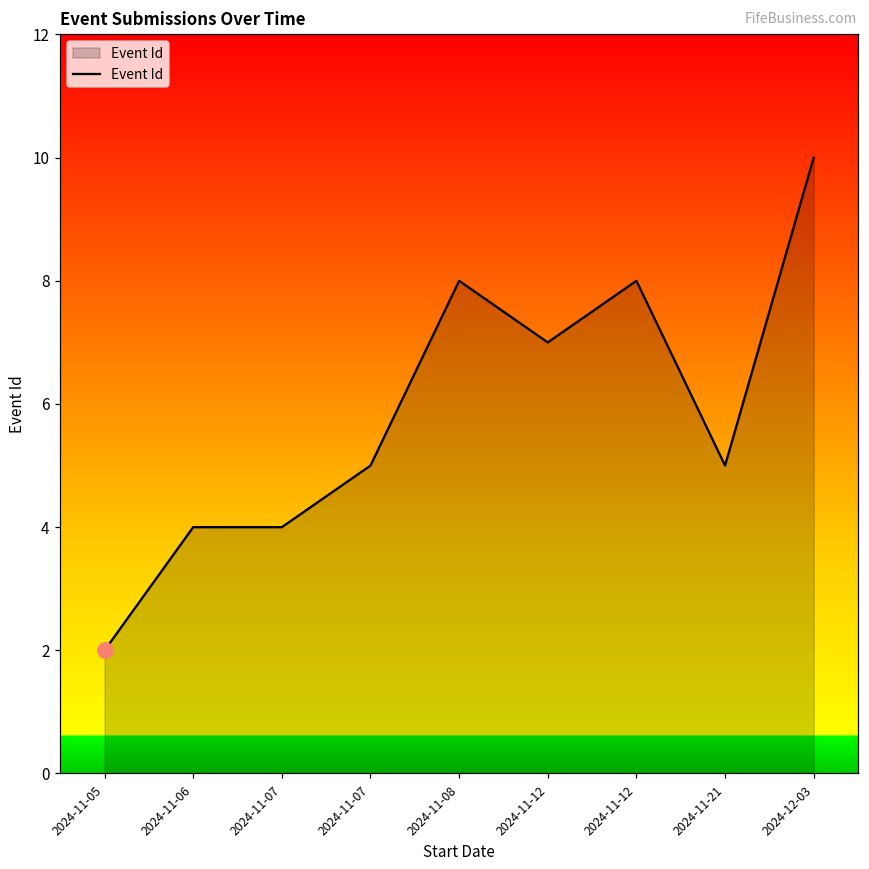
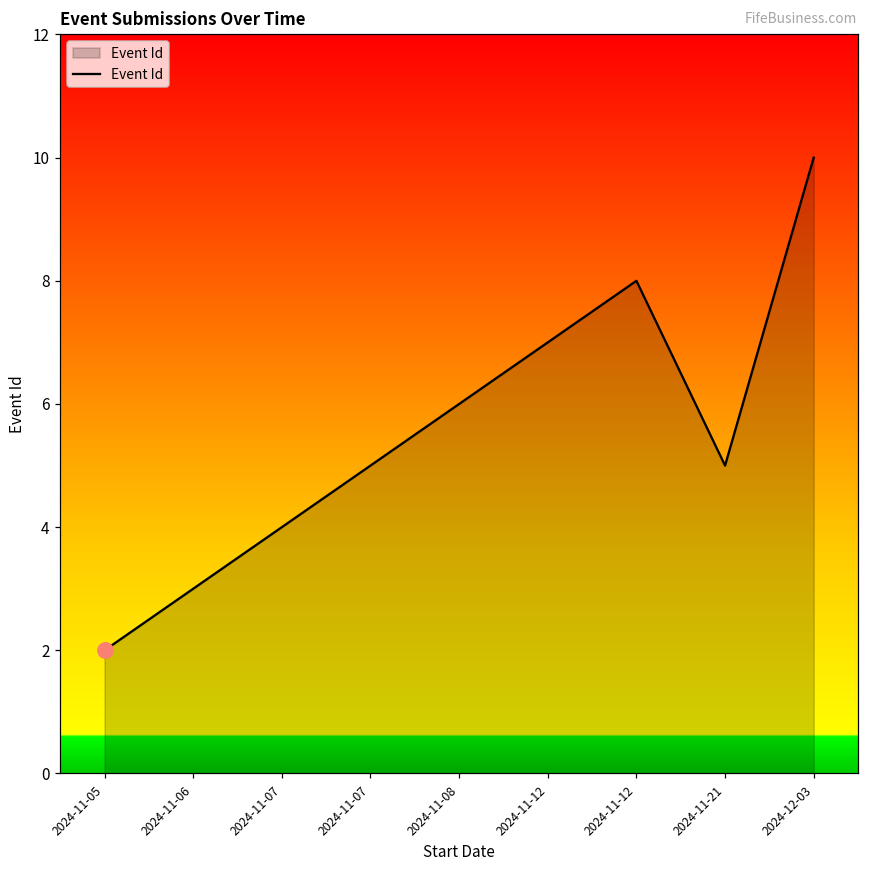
Event Id, 2024-11-06: 4 -> 3
Event Id, 2024-11-08: 8 -> 6
